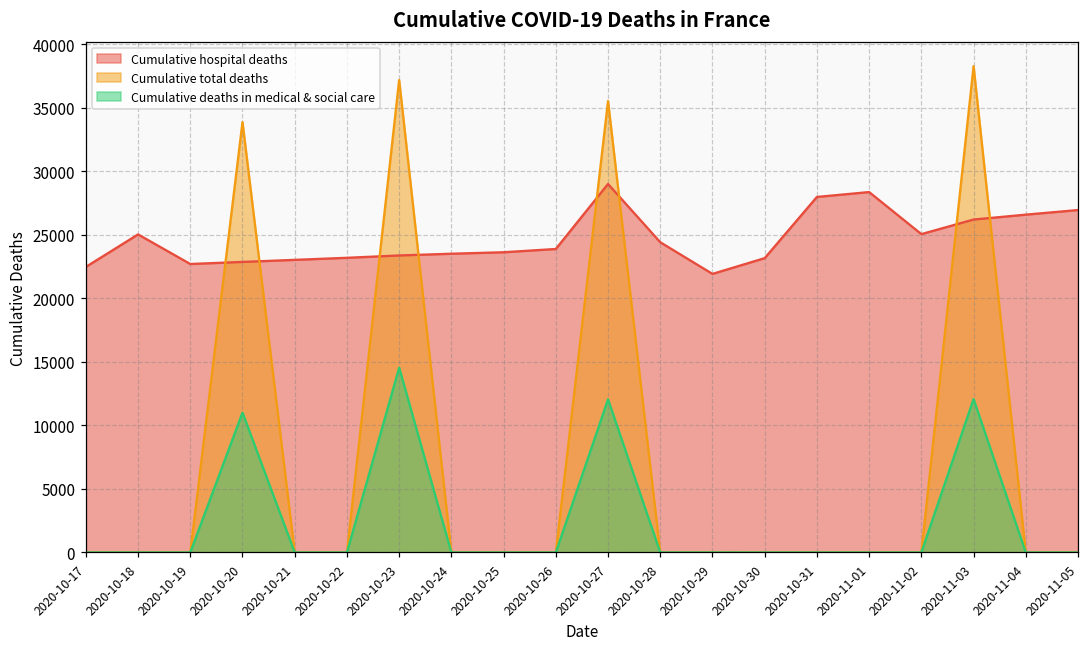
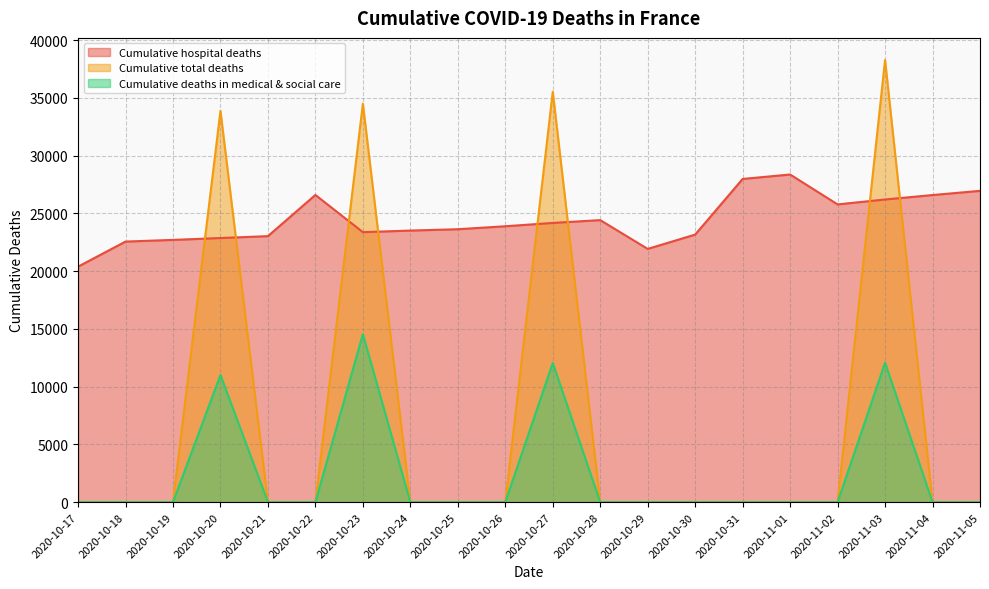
Cumulative hospital deaths, 2020-10-17: 22500 -> 20400
Cumulative hospital deaths, 2020-10-18: 25000 -> 22600
Cumulative hospital deaths, 2020-10-22: 23200 -> 26600
Cumulative total deaths, 2020-10-23: 37200 -> 34500
Cumulative hospital deaths, 2020-10-27: 29000 -> 24200
Cumulative hospital deaths, 2020-11-02: 25100 -> 25800
